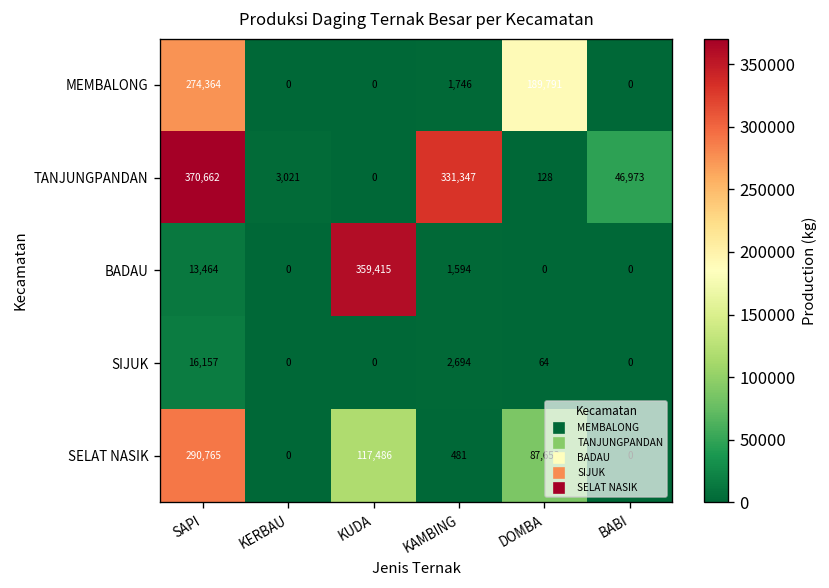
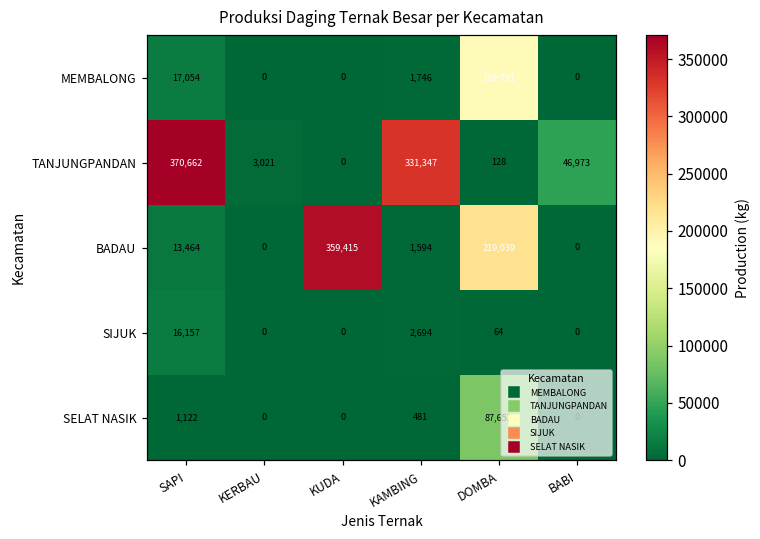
MEMBALONG, SAPI: 274,364 -> 17,054
BADAU, DOMBA: 0 -> 219,039
SELAT NASIK, SAPI: 290,765 -> 1,122
SELAT NASIK, KUDA: 117,486 -> 0
